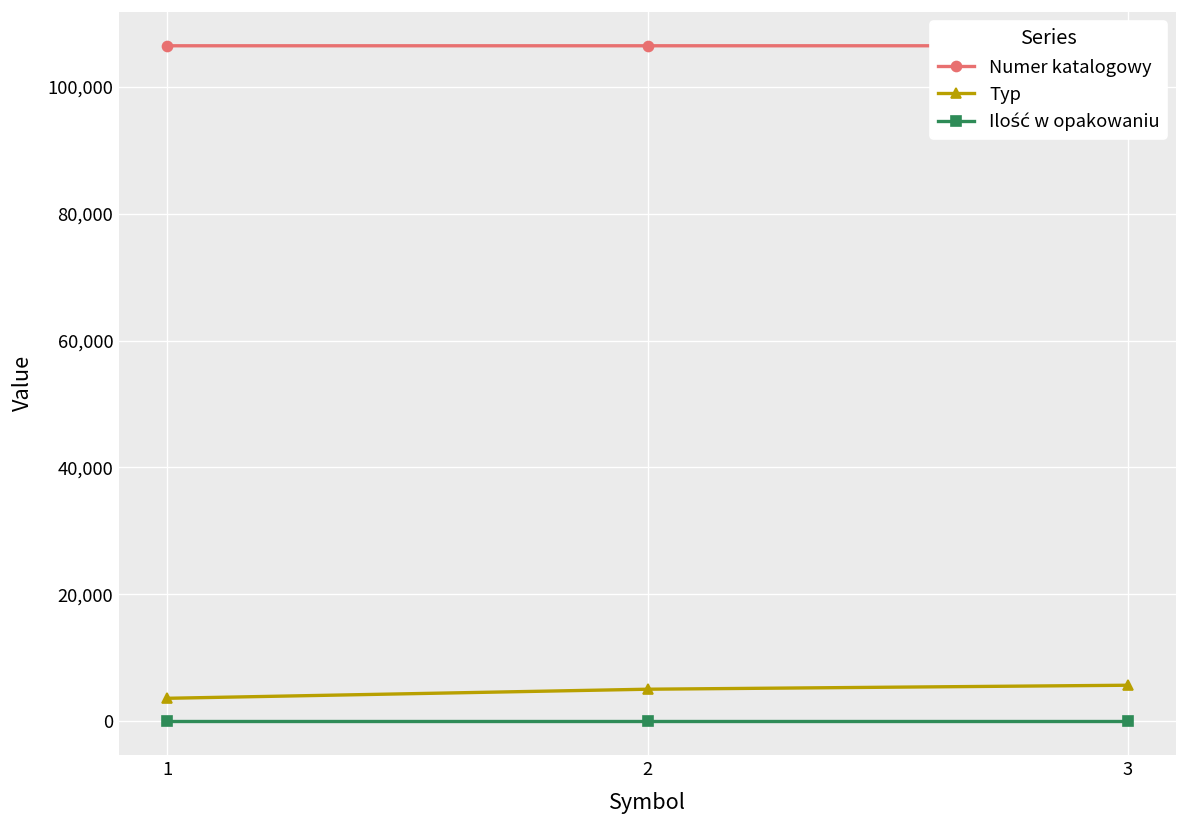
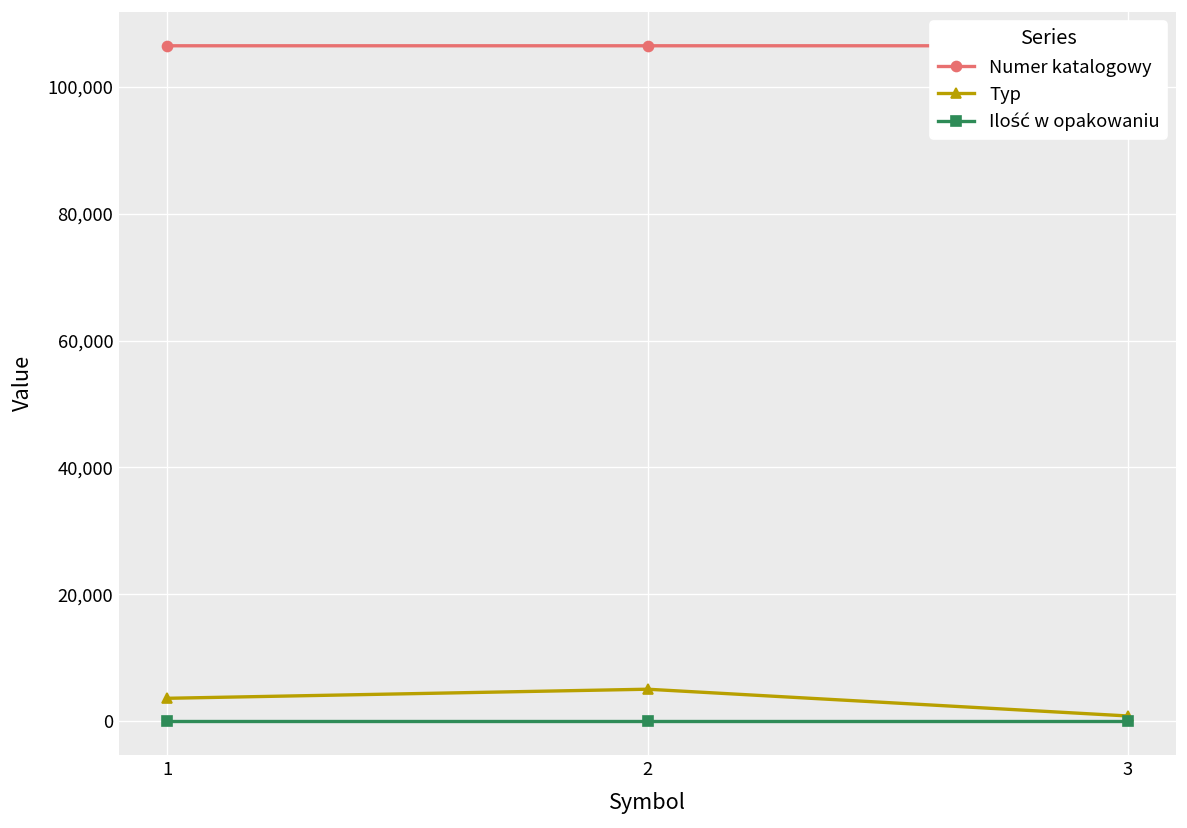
Typ, 3: 6,000 -> 1,000
